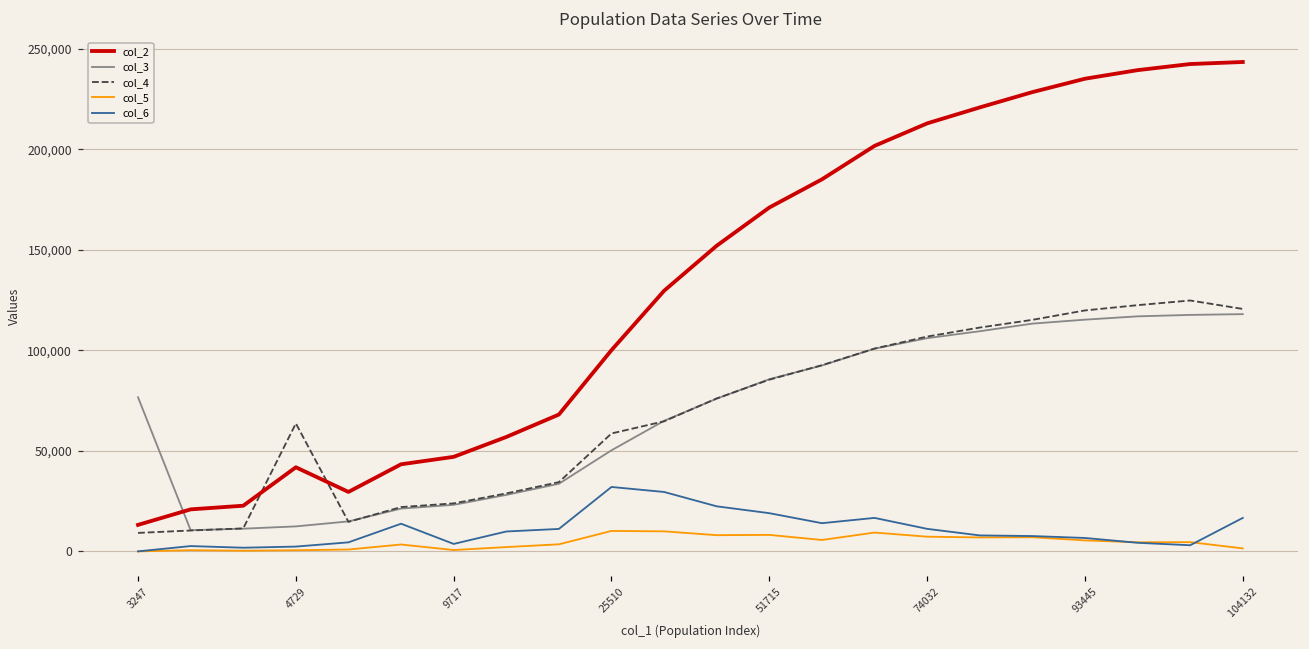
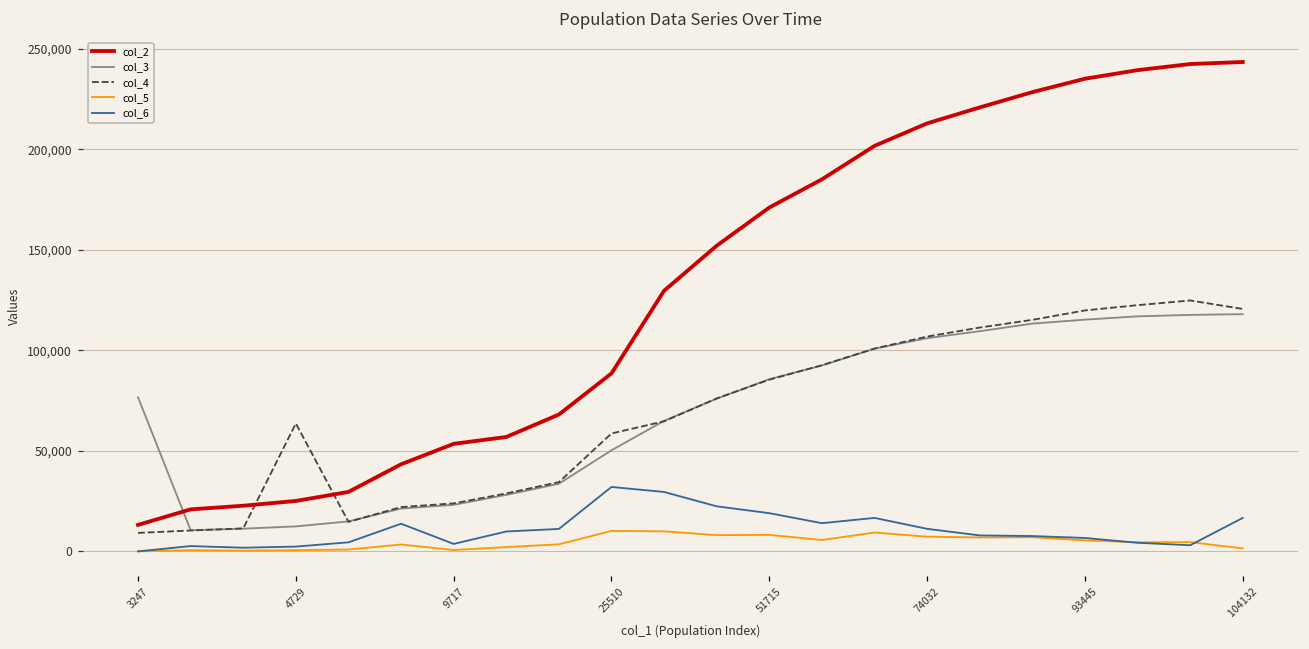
col_2, 4729: 42,000 -> 25,000
col_2, 9717: 47,000 -> 53,000
col_2, 25510: 100,000 -> 89,000
